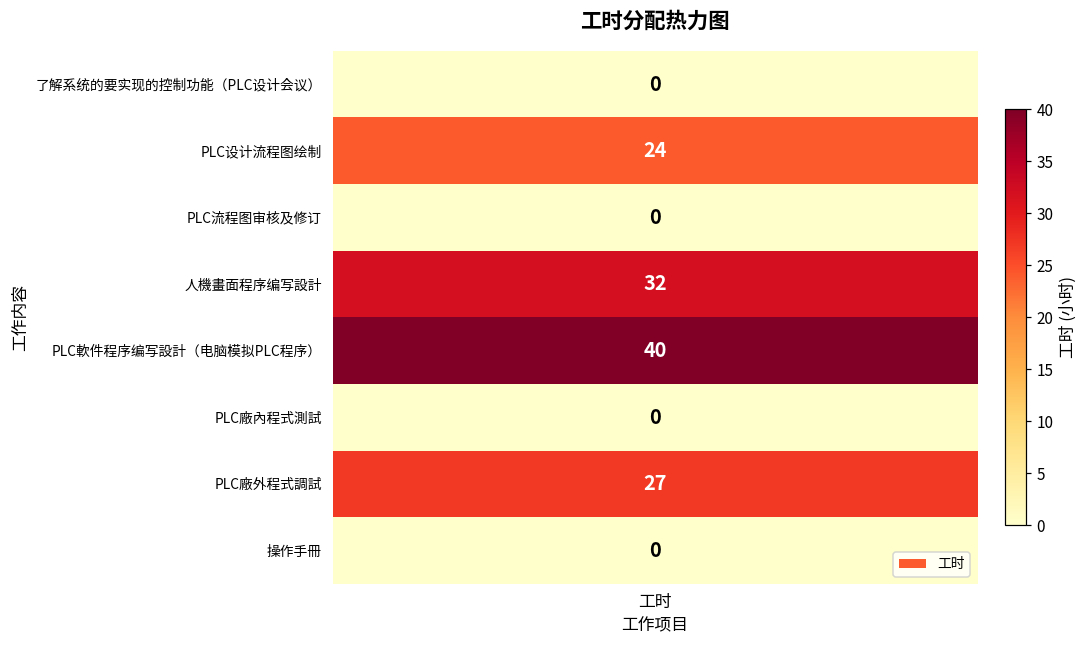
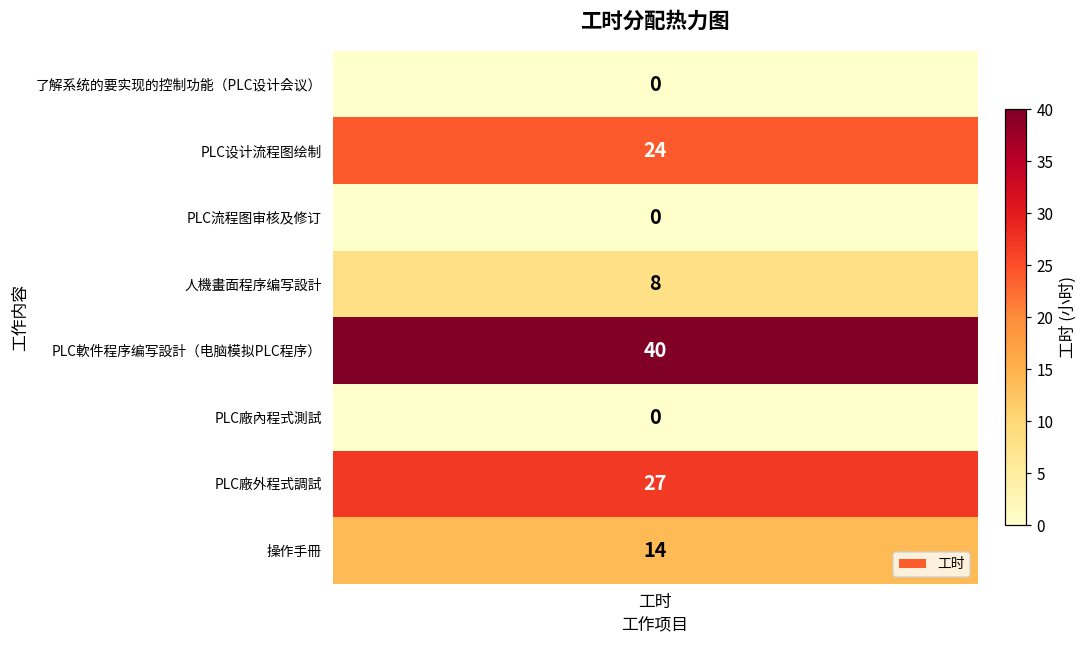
人機畫面程序编写設計, 工时: 32 -> 8
操作手冊, 工时: 0 -> 14
